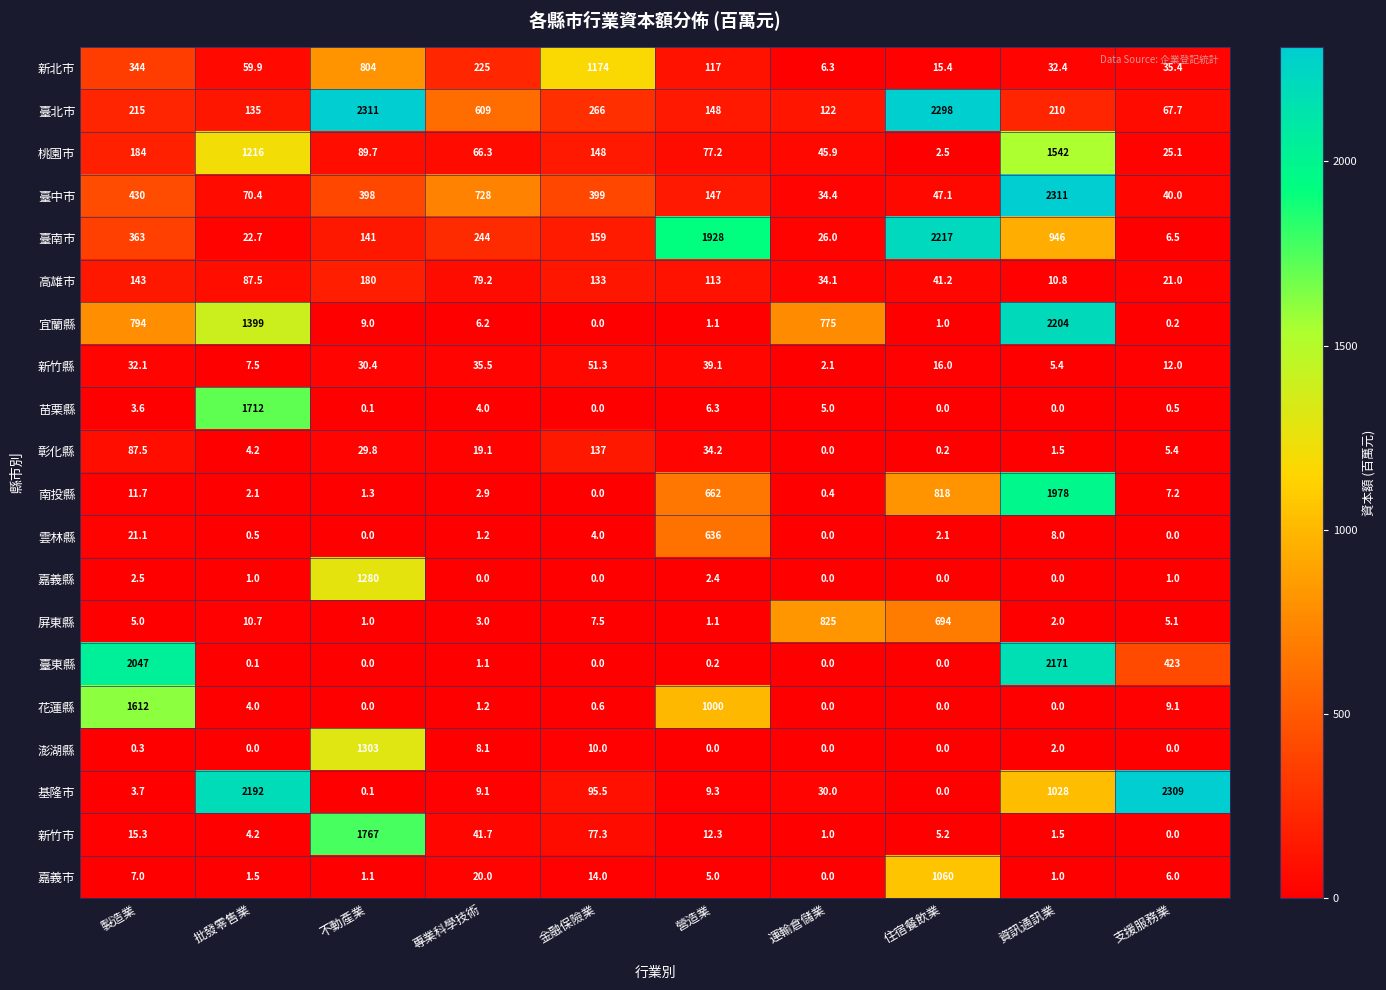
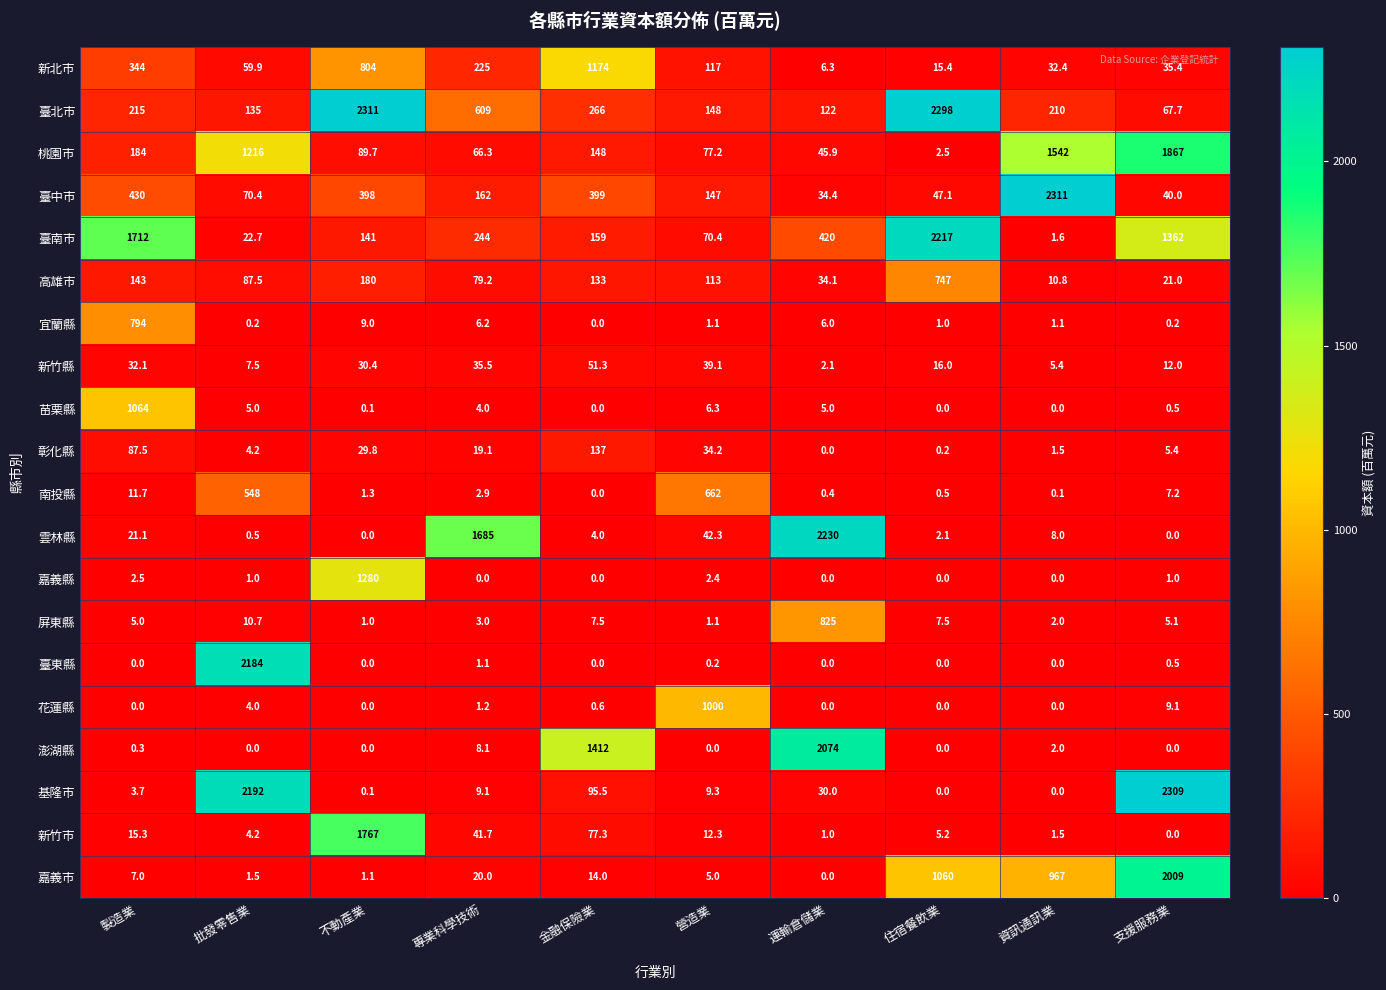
桃園市, 支援服務業: 25.1 -> 1867
臺中市, 專業科學技術: 728 -> 162
臺南市, 製造業: 363 -> 1712
臺南市, 營造業: 1928 -> 70.4
臺南市, 運輸倉儲業: 26.0 -> 420
臺南市, 資訊通訊業: 946 -> 1.6
臺南市, 支援服務業: 6.5 -> 1362
高雄市, 住宿餐飲業: 41.2 -> 747
宜蘭縣, 批發零售業: 1399 -> 0.2
宜蘭縣, 運輸倉儲業: 775 -> 6.0
宜蘭縣, 資訊通訊業: 2204 -> 1.1
苗栗縣, 製造業: 3.6 -> 1064
苗栗縣, 批發零售業: 1712 -> 5.0
南投縣, 批發零售業: 2.1 -> 548
南投縣, 住宿餐飲業: 818 -> 0.5
南投縣, 資訊通訊業: 1978 -> 0.1
雲林縣, 專業科學技術: 1.2 -> 1685
雲林縣, 營造業: 636 -> 42.3
雲林縣, 運輸倉儲業: 0.0 -> 2230
屏東縣, 住宿餐飲業: 694 -> 7.5
臺東縣, 製造業: 2047 -> 0.0
臺東縣, 批發零售業: 0.1 -> 2184
臺東縣, 資訊通訊業: 2171 -> 0.0
臺東縣, 支援服務業: 423 -> 0.5
花蓮縣, 製造業: 1612 -> 0.0
澎湖縣, 不動產業: 1303 -> 0.0
澎湖縣, 金融保險業: 10.0 -> 1412
澎湖縣, 運輸倉儲業: 0.0 -> 2074
基隆市, 資訊通訊業: 1028 -> 0.0
嘉義市, 資訊通訊業: 1.0 -> 967
嘉義市, 支援服務業: 6.0 -> 2009
